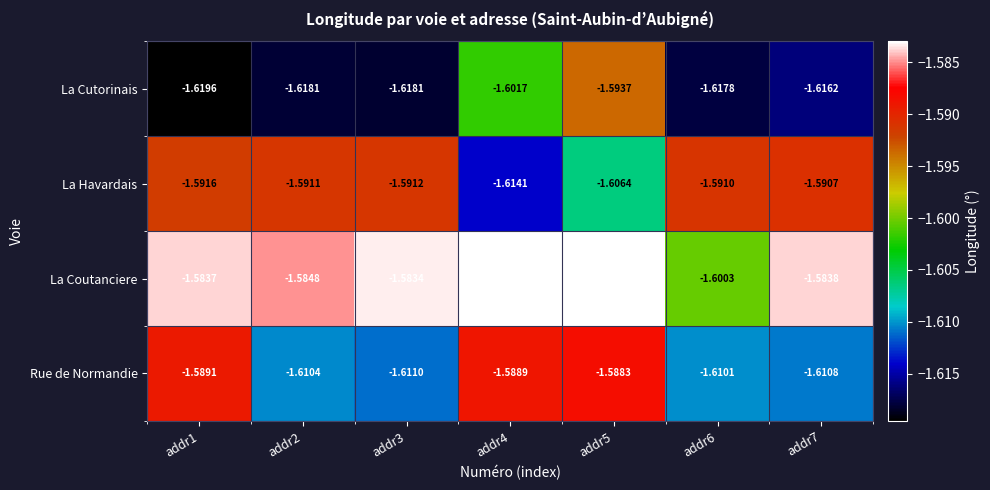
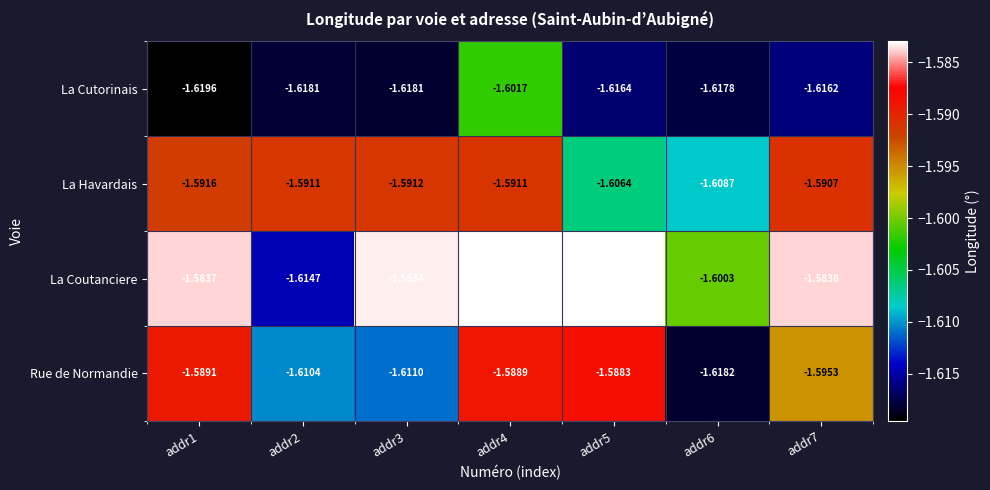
La Cutorinais, addr5: -1.5937 -> -1.6164
La Havardais, addr4: -1.6141 -> -1.5911
La Havardais, addr6: -1.5910 -> -1.6087
La Coutanciere, addr2: -1.5848 -> -1.6147
Rue de Normandie, addr6: -1.6101 -> -1.6182
Rue de Normandie, addr7: -1.6108 -> -1.5953
